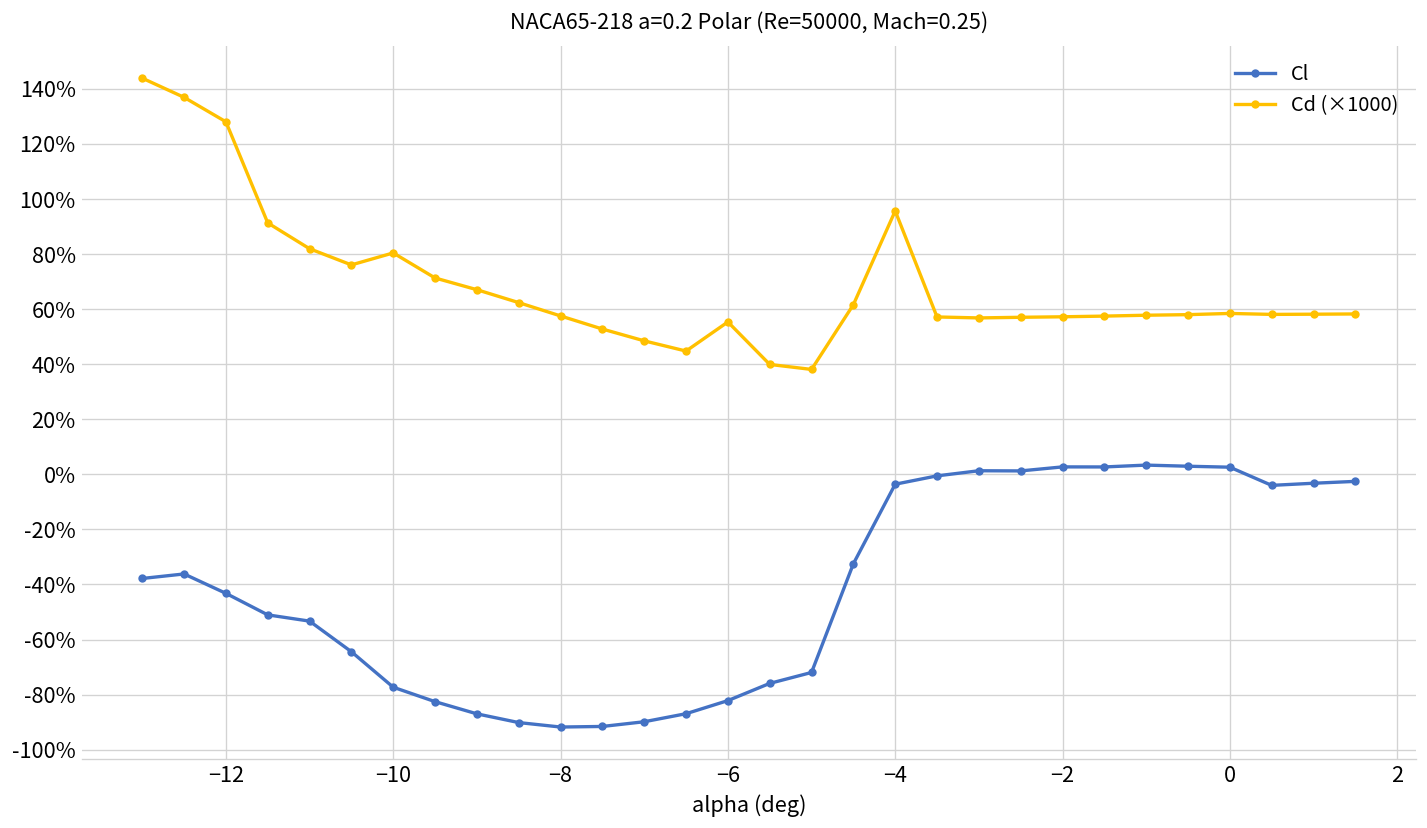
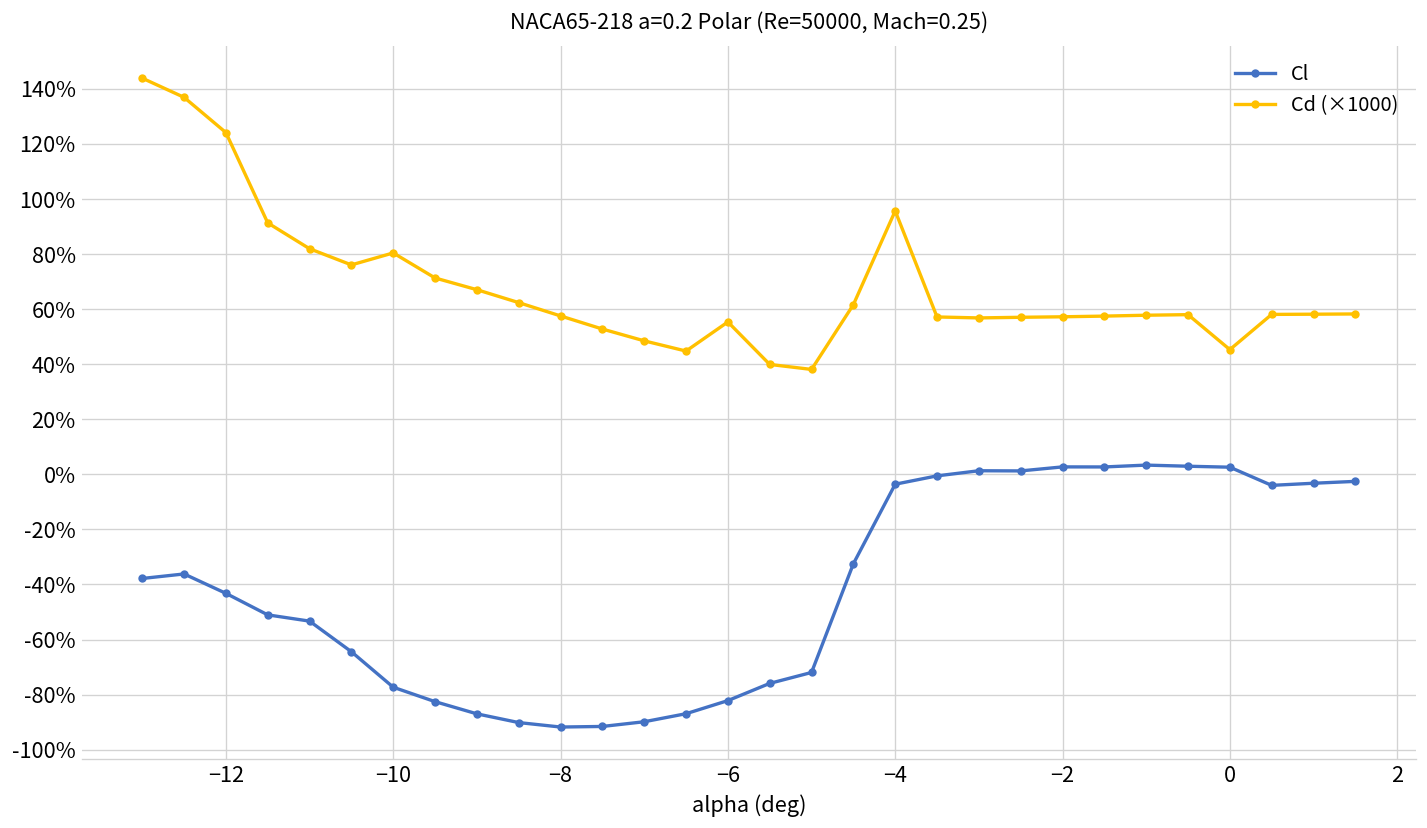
Cd (×1000), −12: 128% -> 124%
Cd (×1000), 0: 58% -> 45%
